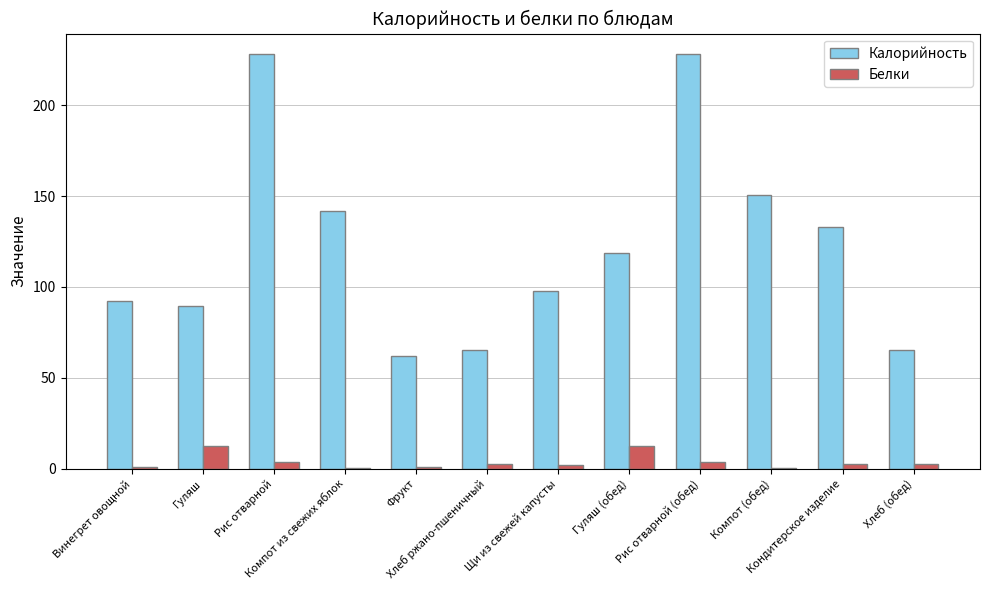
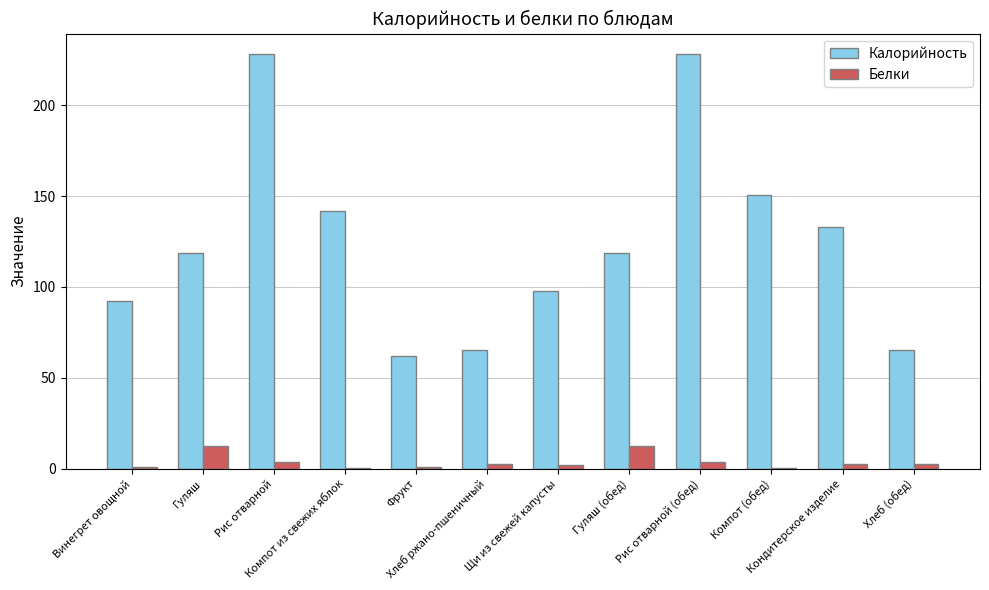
Калорийность, Гуляш: 90 -> 119
